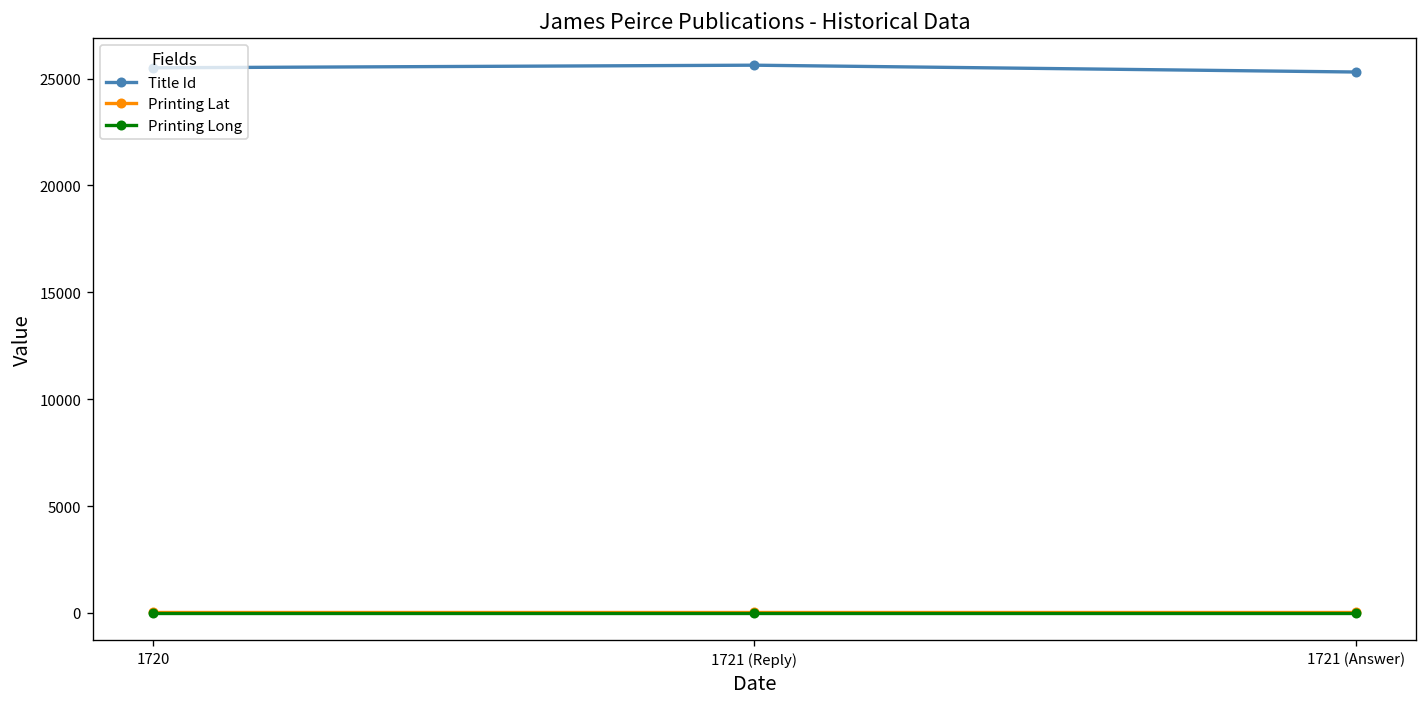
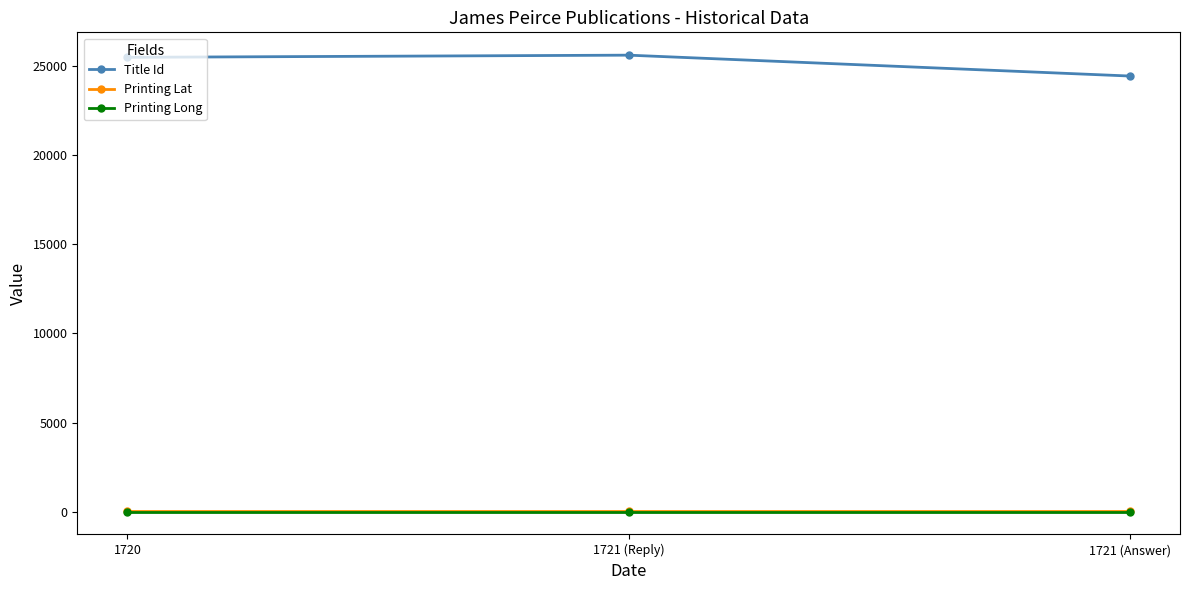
Title Id, 1721 (Answer): 25300 -> 24500
